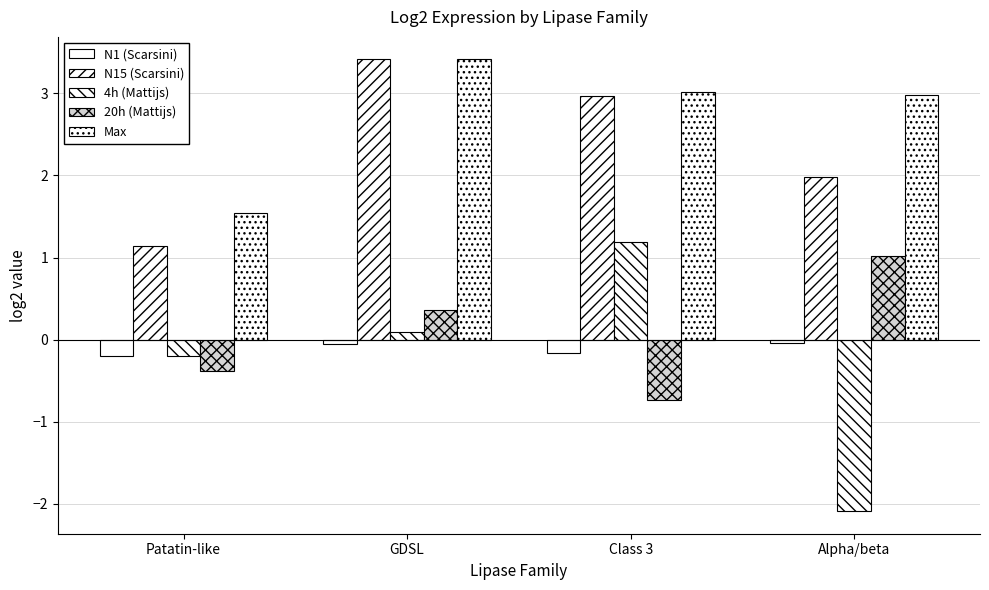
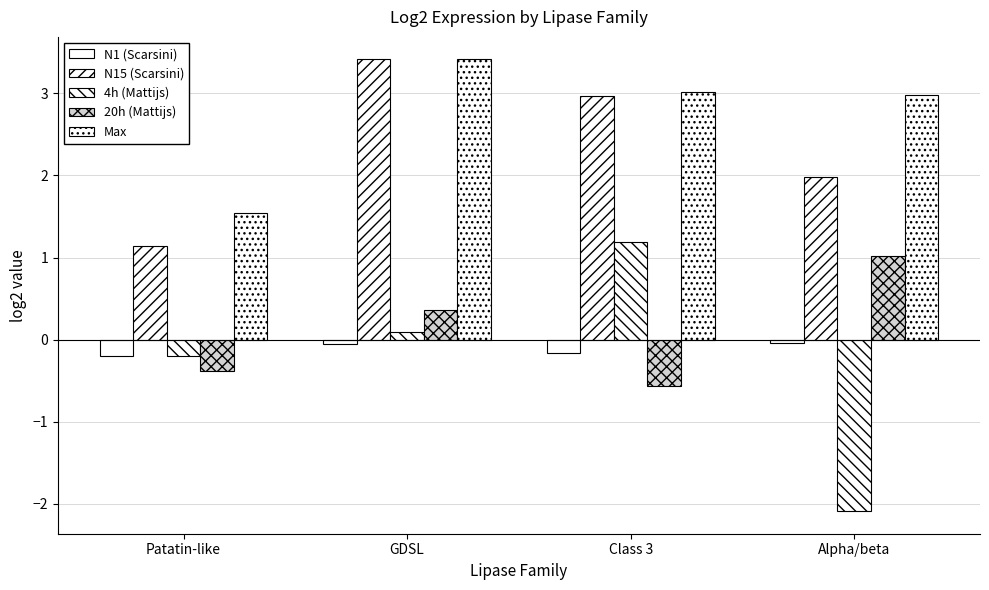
20h (Mattijs), Class 3: -0.7 -> -0.6
